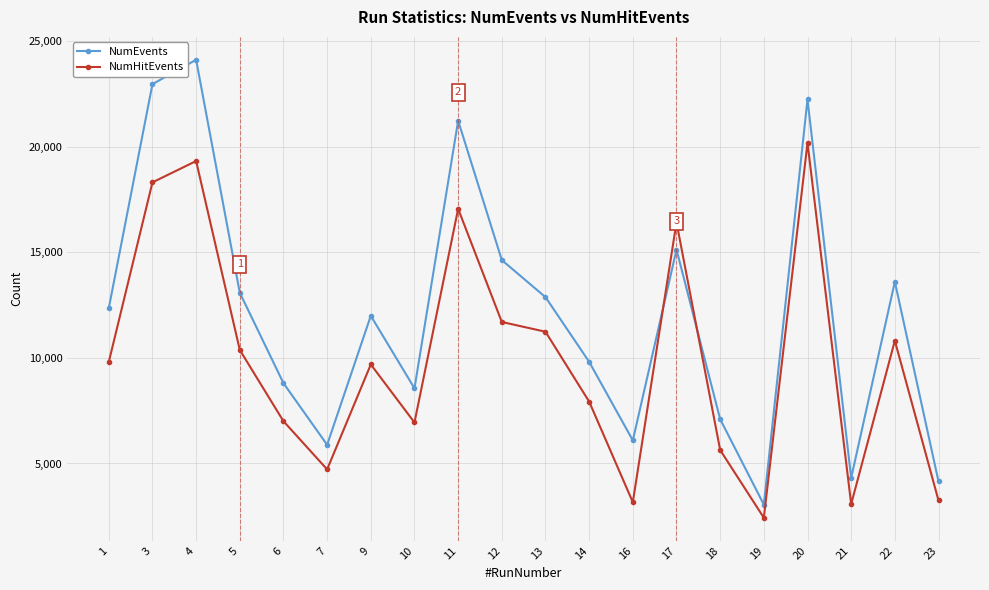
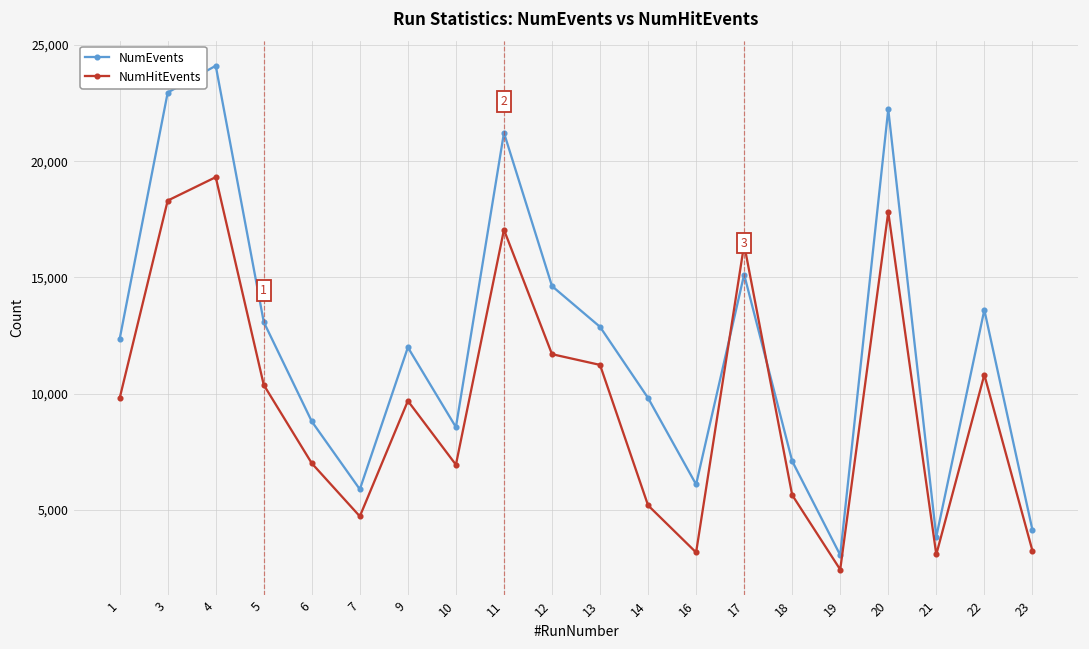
NumHitEvents, 14: 7,900 -> 5,200
NumHitEvents, 20: 20,200 -> 17,800
NumEvents, 21: 4,300 -> 3,800
